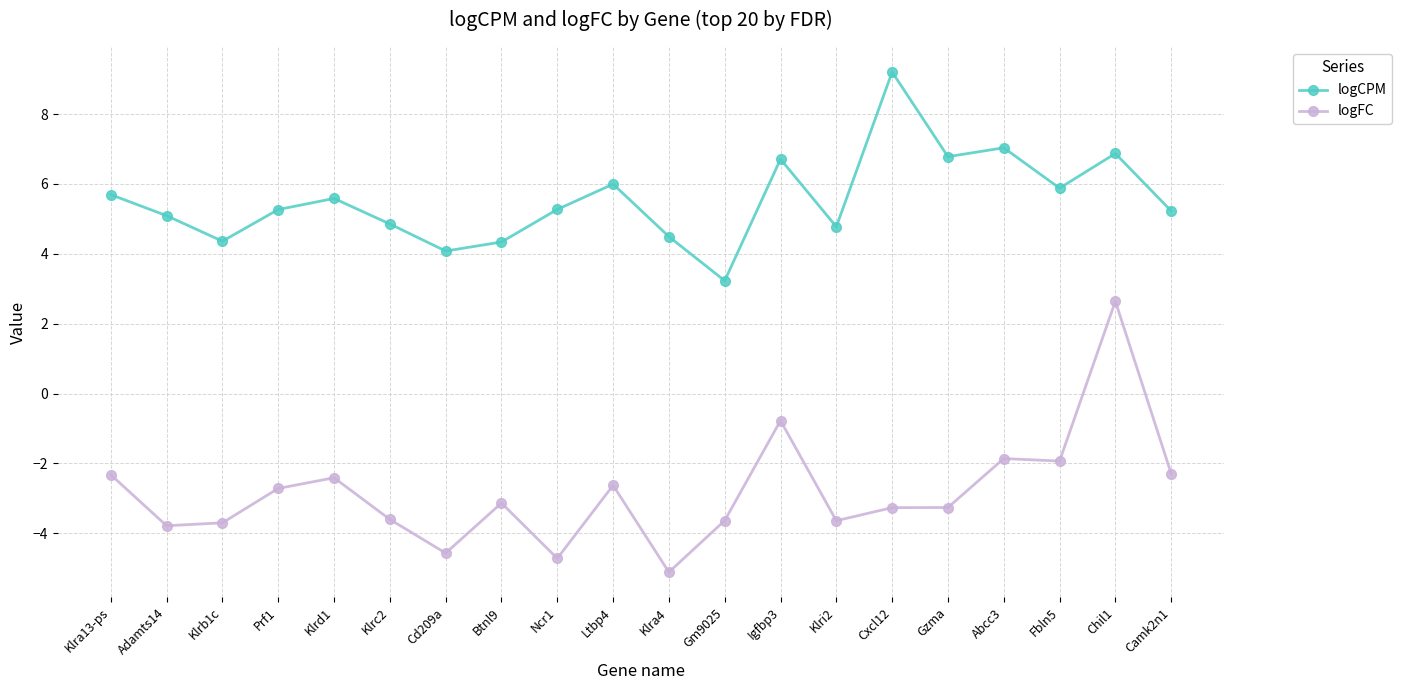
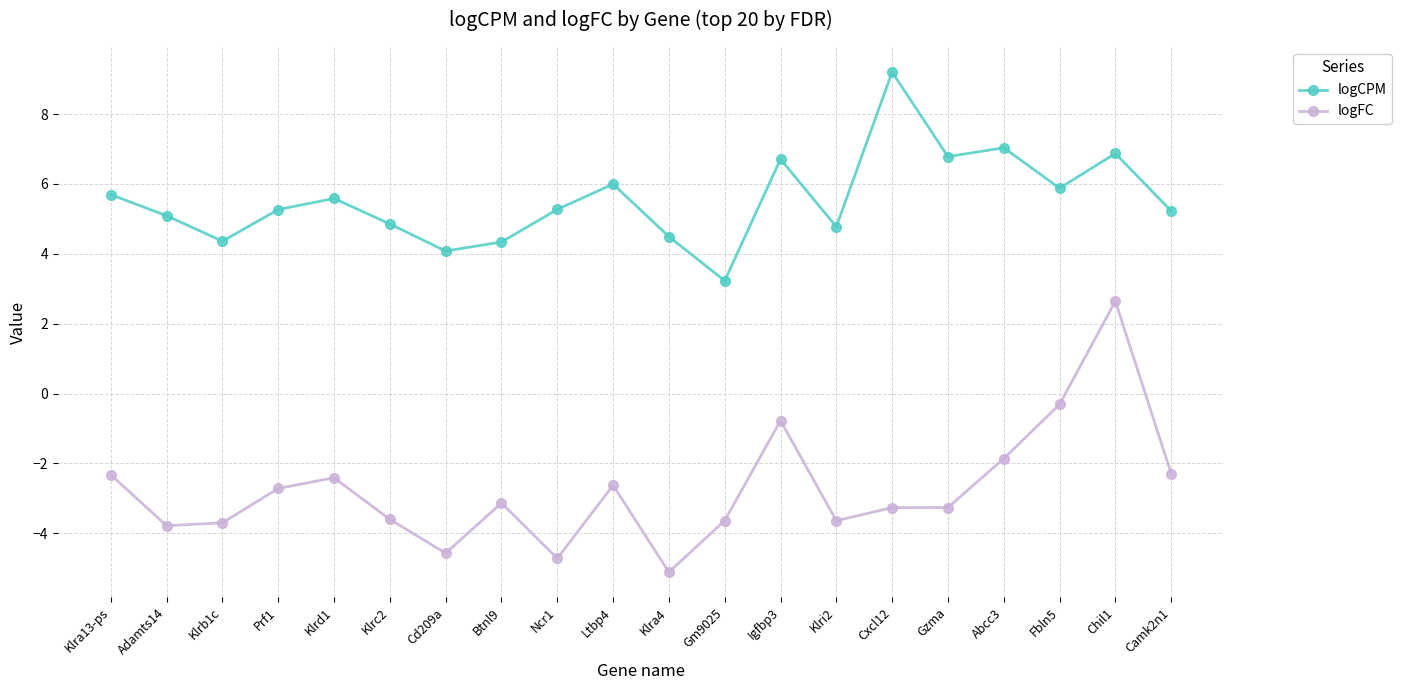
logFC, Fbln5: -1.9 -> -0.3
